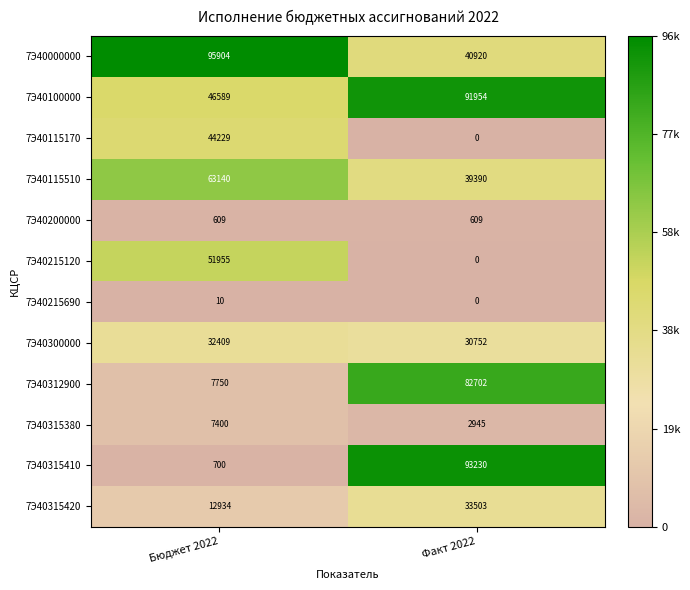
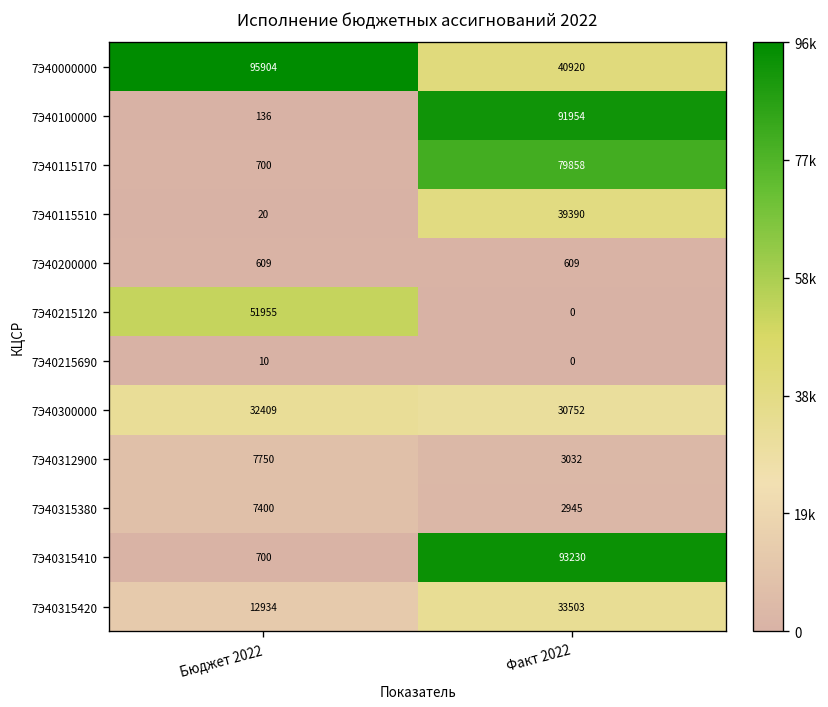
7Э40100000, Бюджет 2022: 46589 -> 136
7Э40115170, Бюджет 2022: 44229 -> 700
7Э40115170, Факт 2022: 0 -> 79858
7Э40115510, Бюджет 2022: 63140 -> 20
7Э40312900, Факт 2022: 82702 -> 3032
